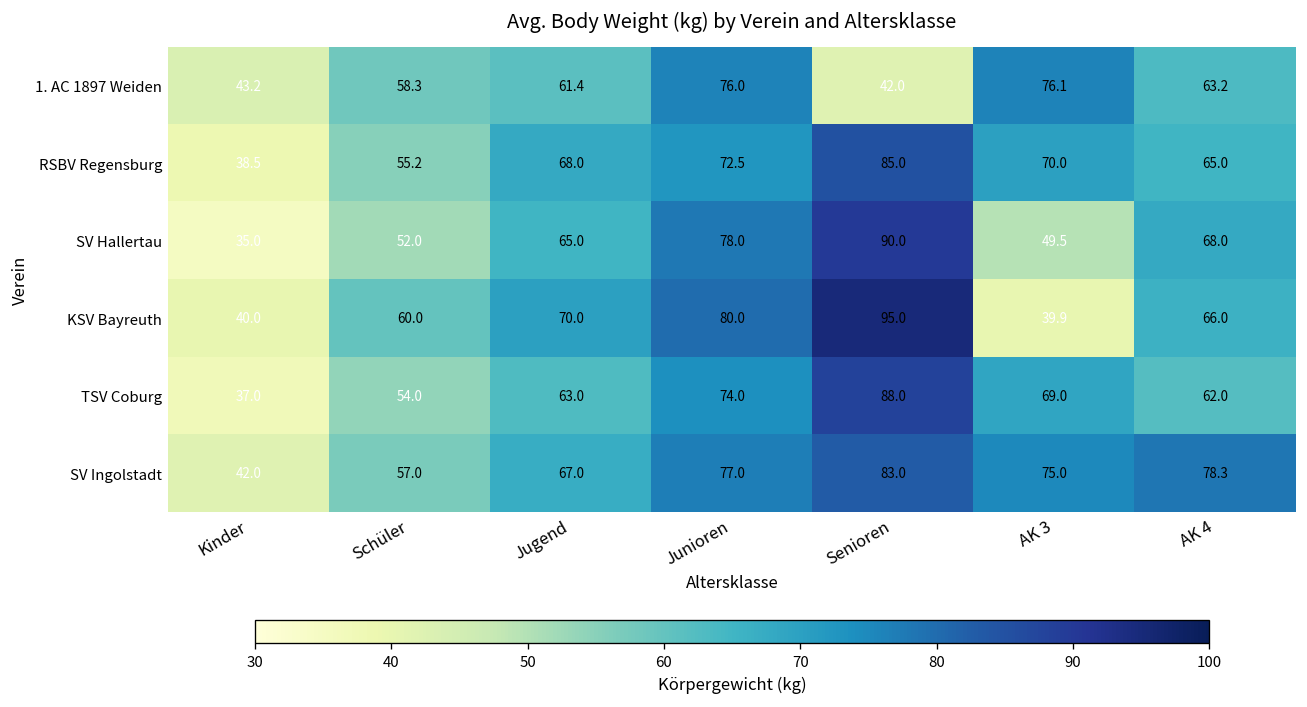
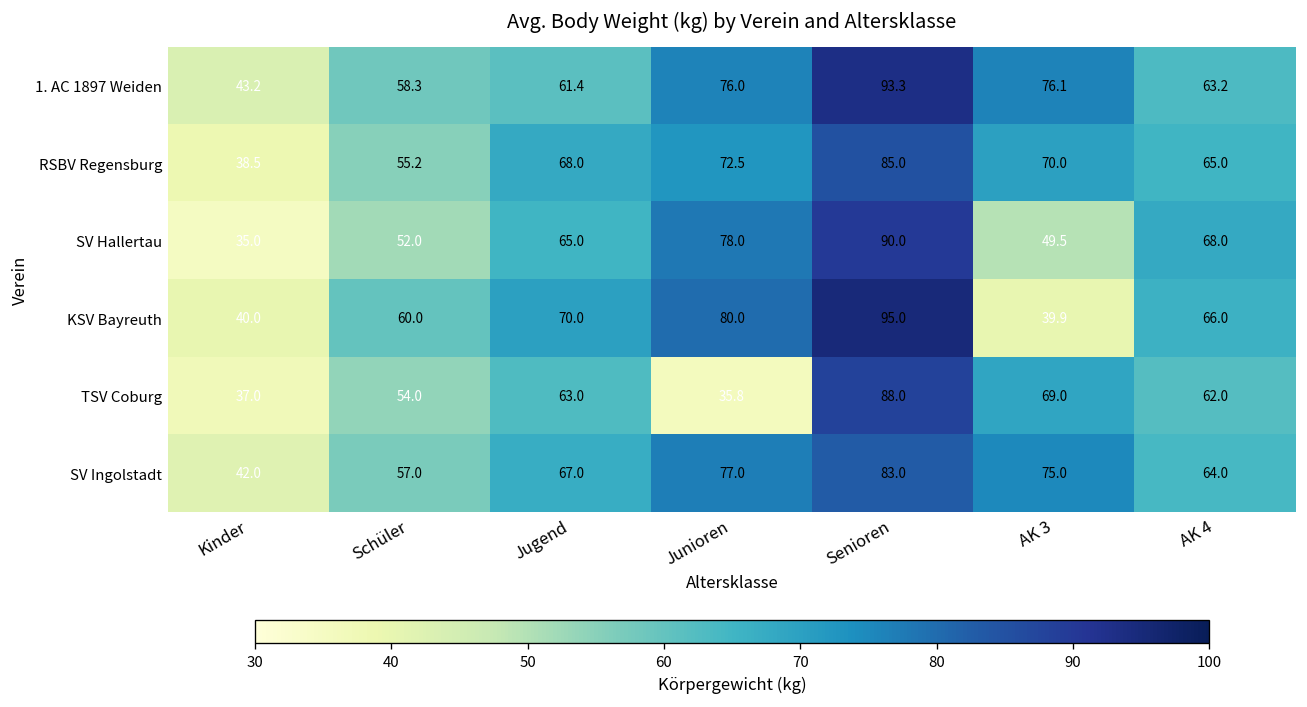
1. AC 1897 Weiden, Senioren: 42.0 -> 93.3
TSV Coburg, Junioren: 74.0 -> 35.8
SV Ingolstadt, AK 4: 78.3 -> 64.0
